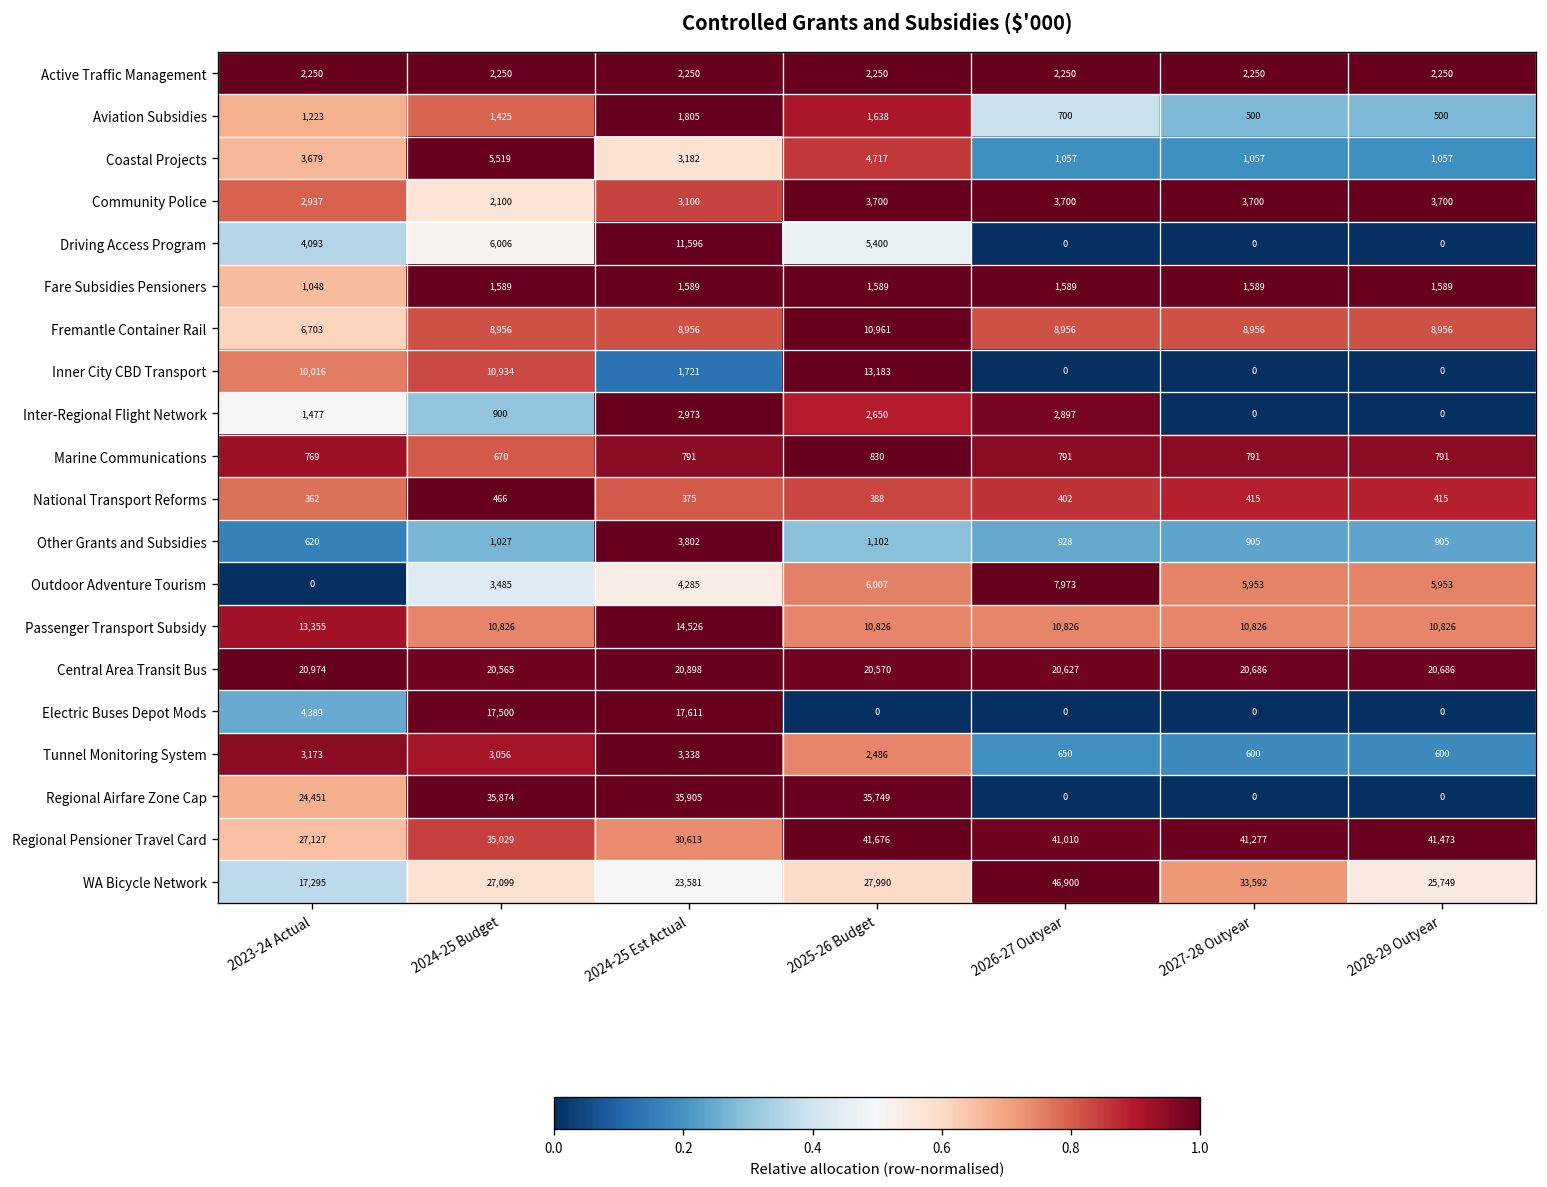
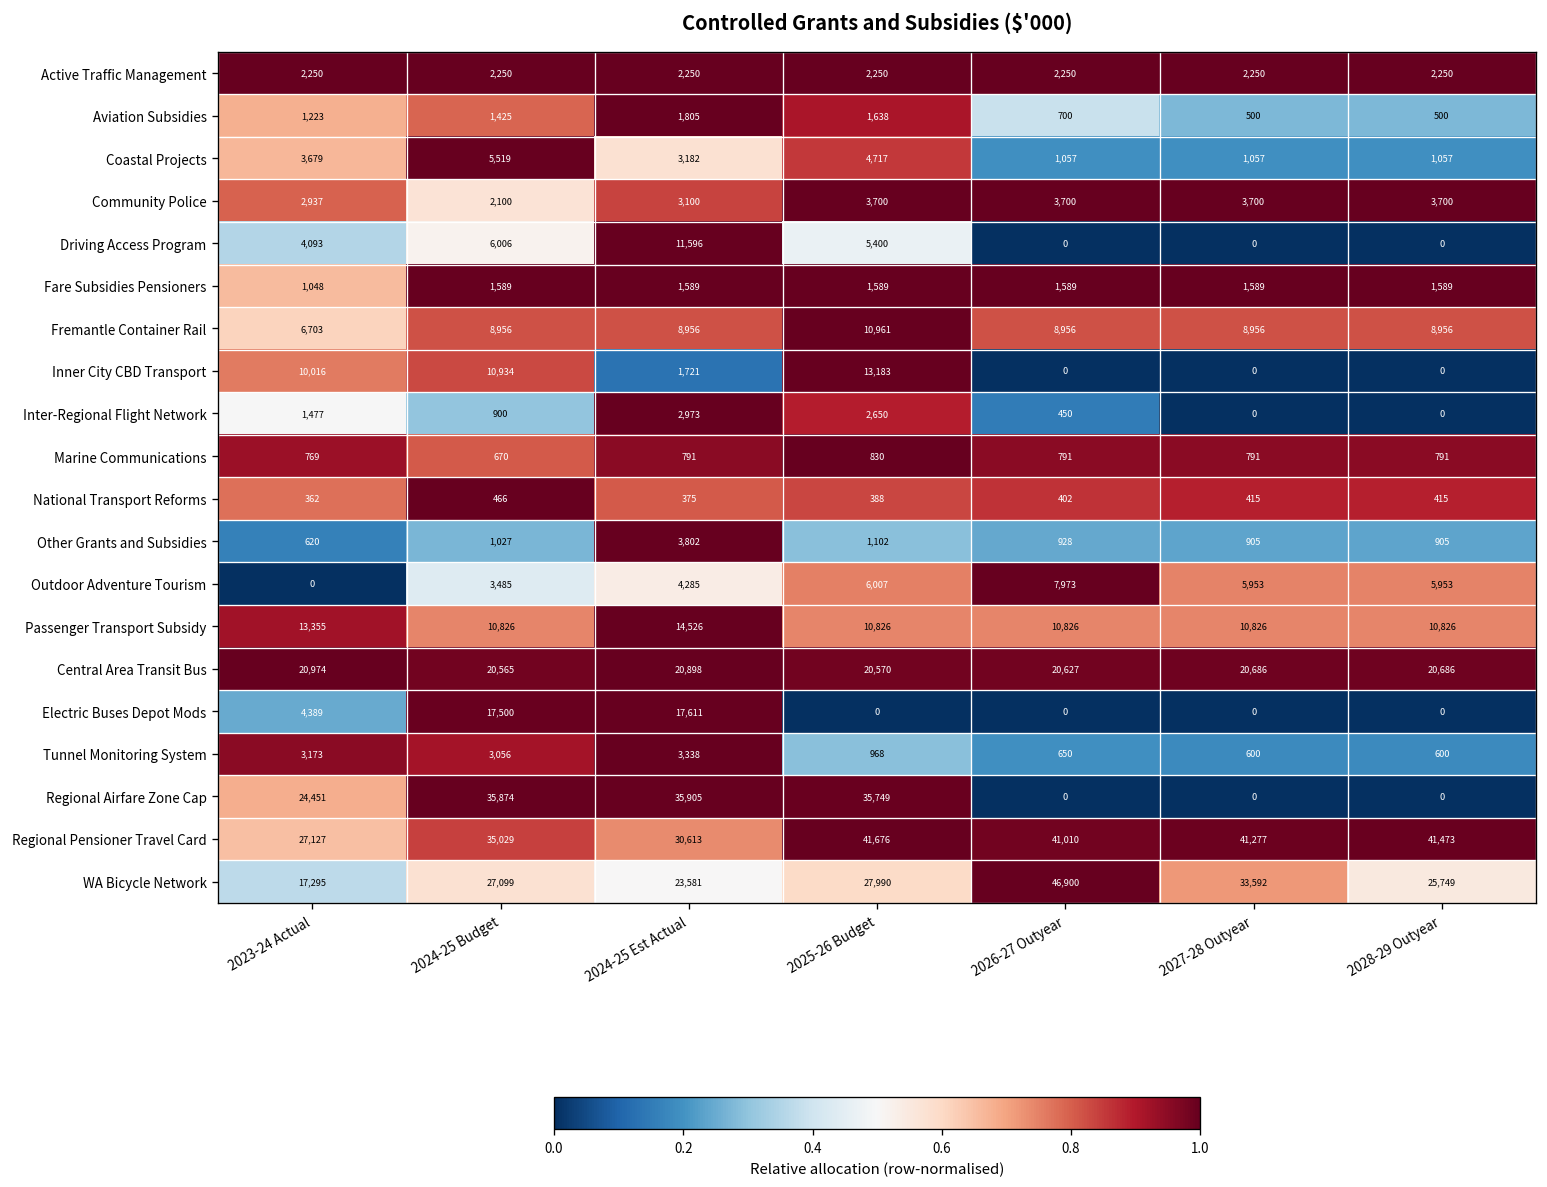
Inter-Regional Flight Network, 2026-27 Outyear: 2,897 -> 450
Tunnel Monitoring System, 2025-26 Budget: 2,486 -> 968
